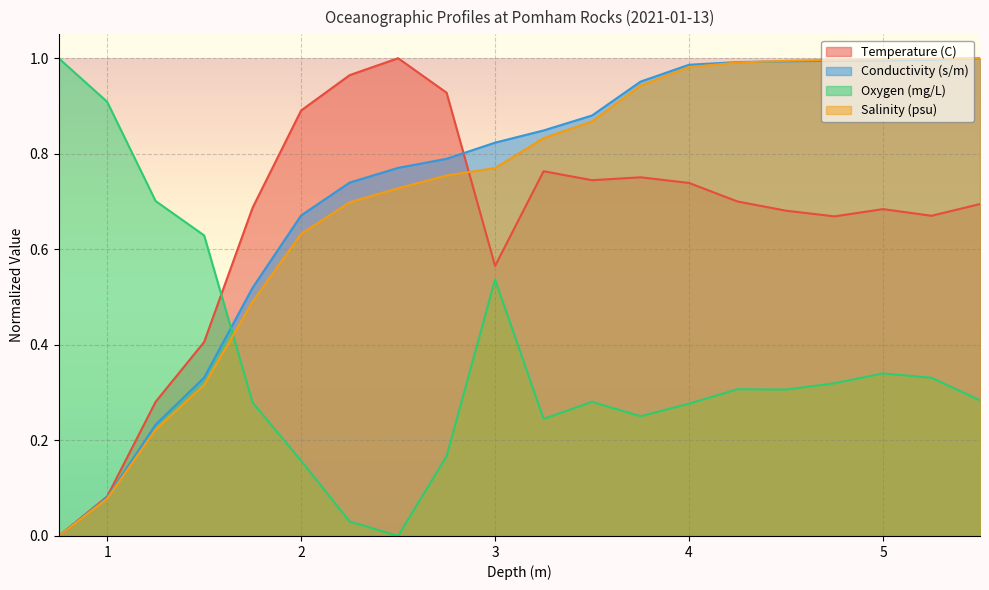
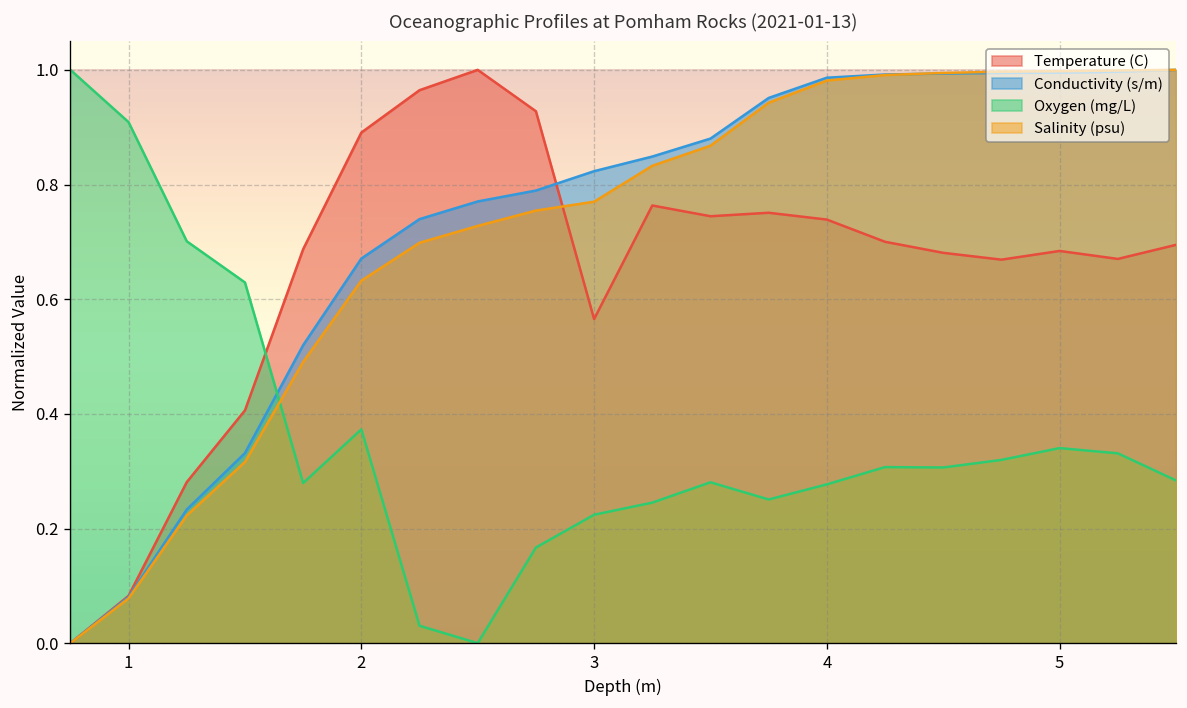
Oxygen (mg/L), 2: 0.16 -> 0.37
Oxygen (mg/L), 3: 0.54 -> 0.22
